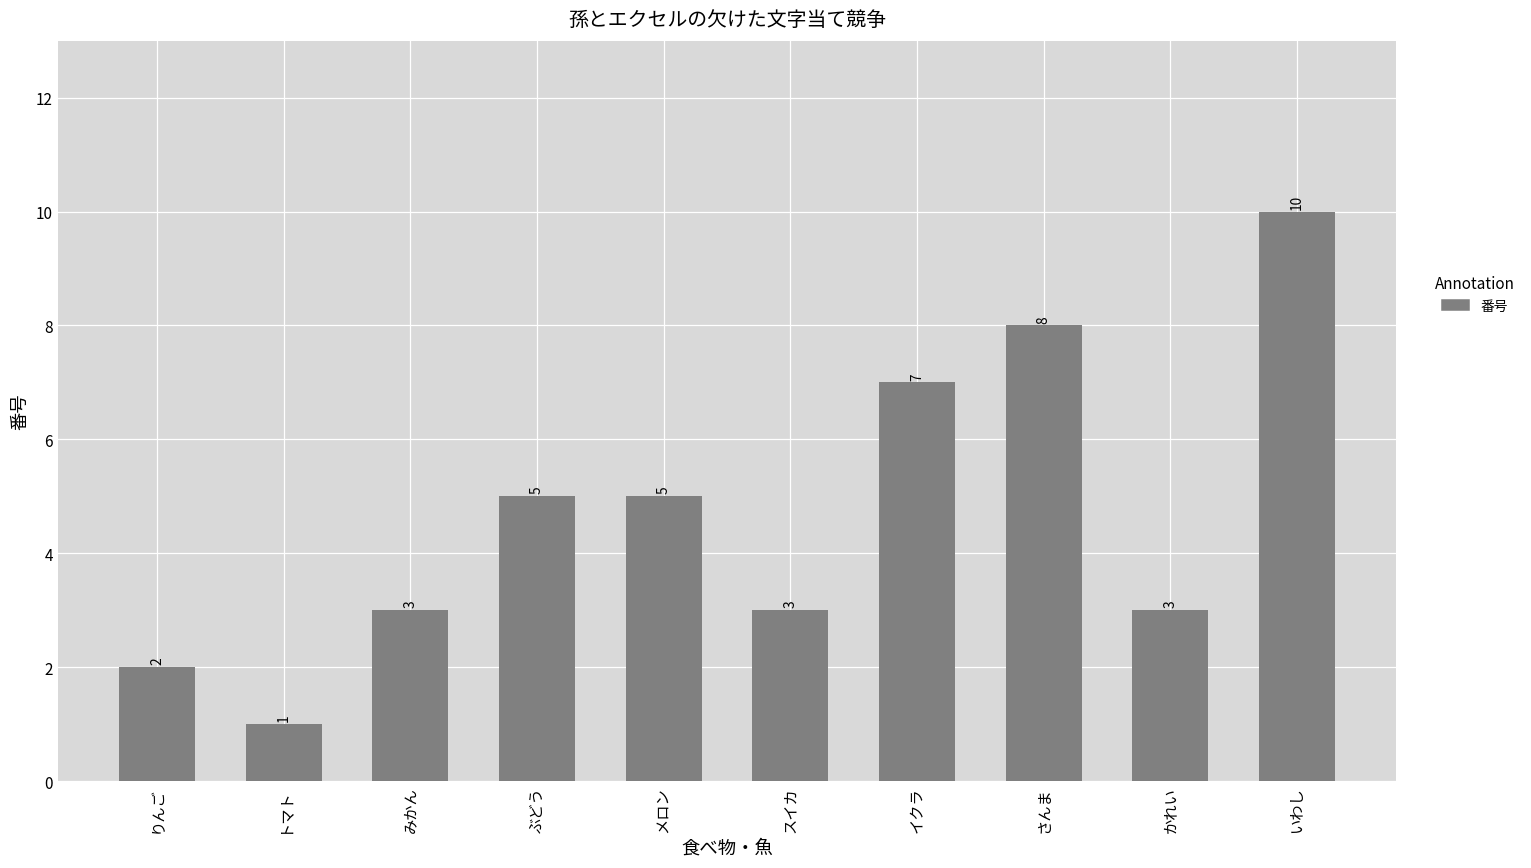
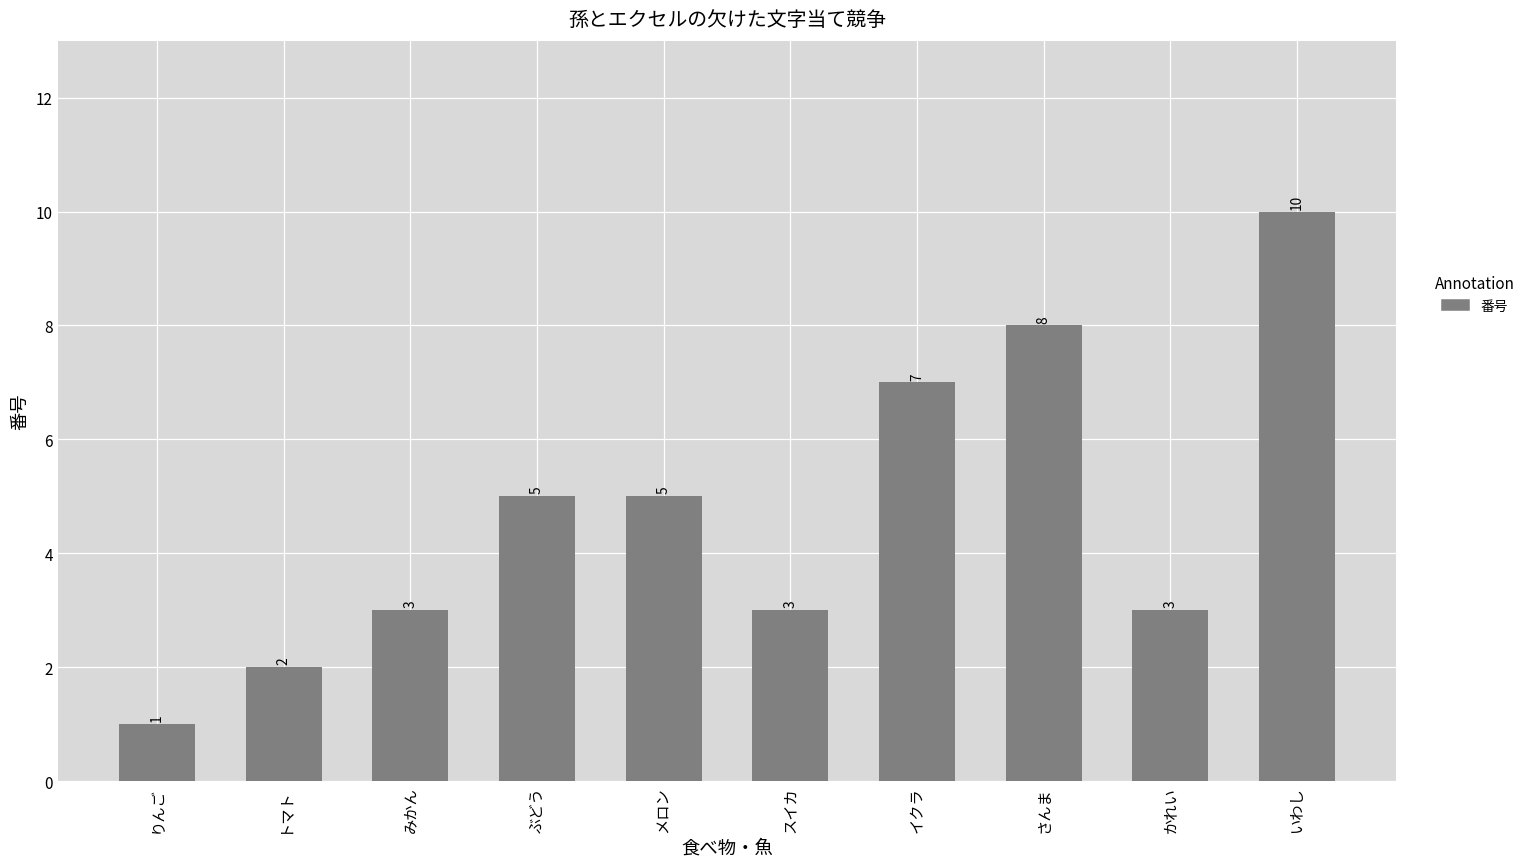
りんご: 2 -> 1
トマト: 1 -> 2
